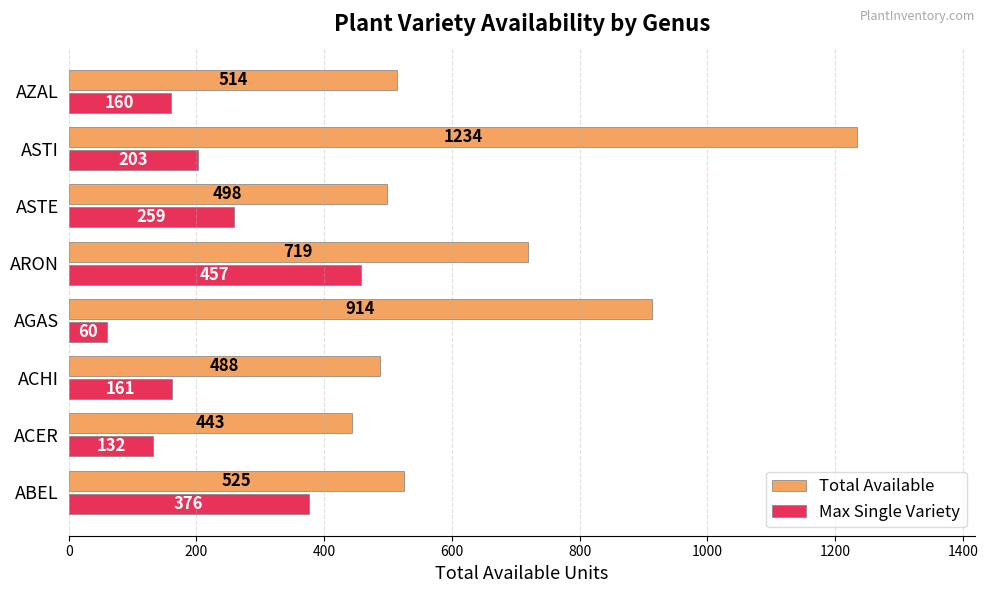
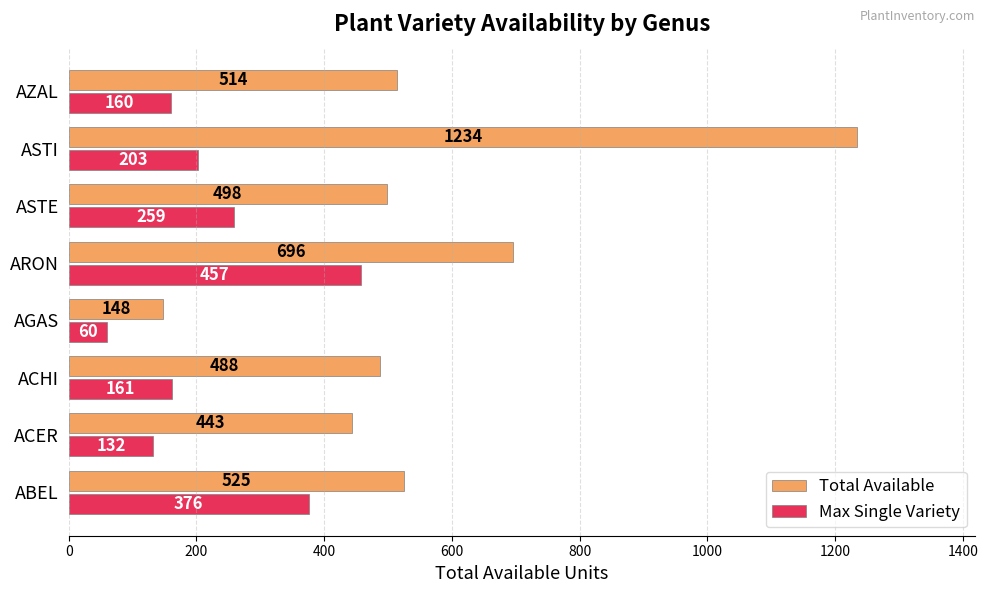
Total Available, ARON: 719 -> 696
Total Available, AGAS: 914 -> 148
